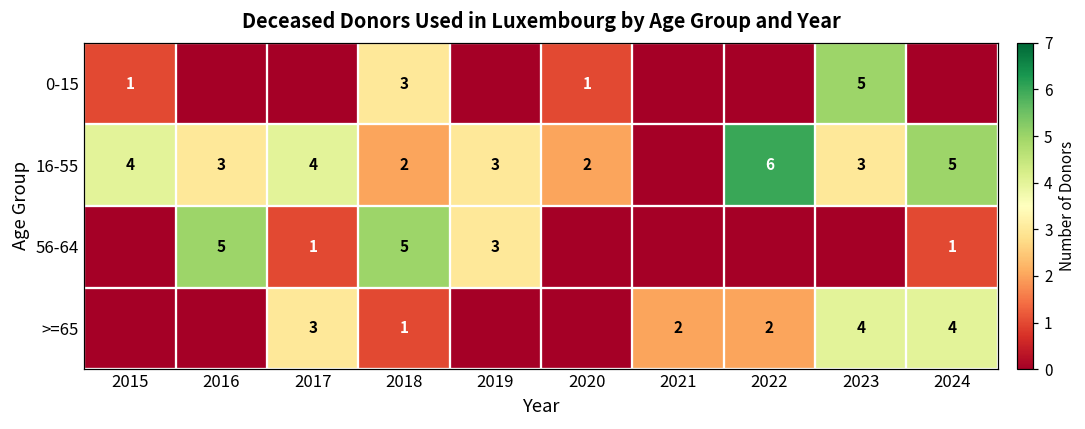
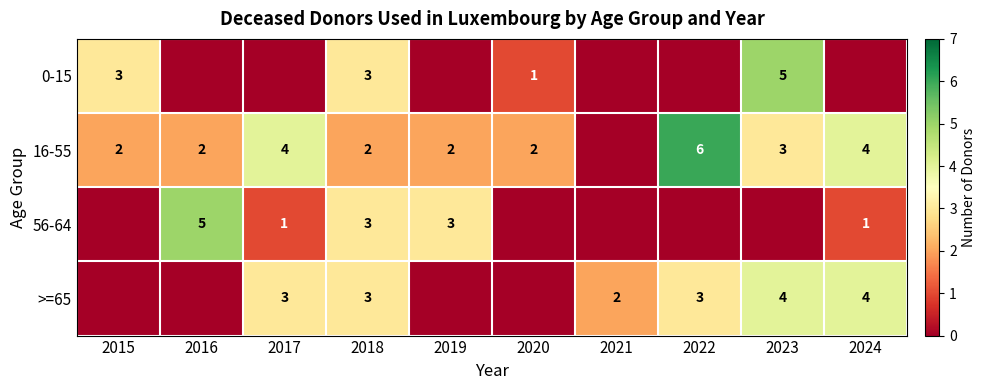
0-15, 2015: 1 -> 3
16-55, 2015: 4 -> 2
16-55, 2016: 3 -> 2
16-55, 2019: 3 -> 2
16-55, 2024: 5 -> 4
56-64, 2018: 5 -> 3
>=65, 2018: 1 -> 3
>=65, 2022: 2 -> 3
